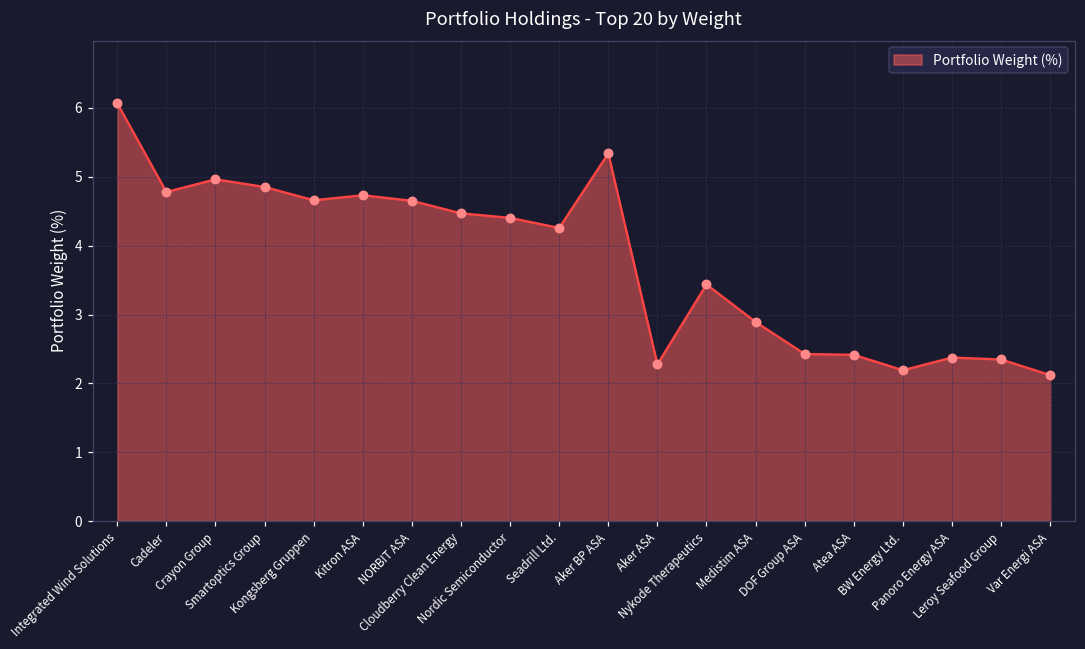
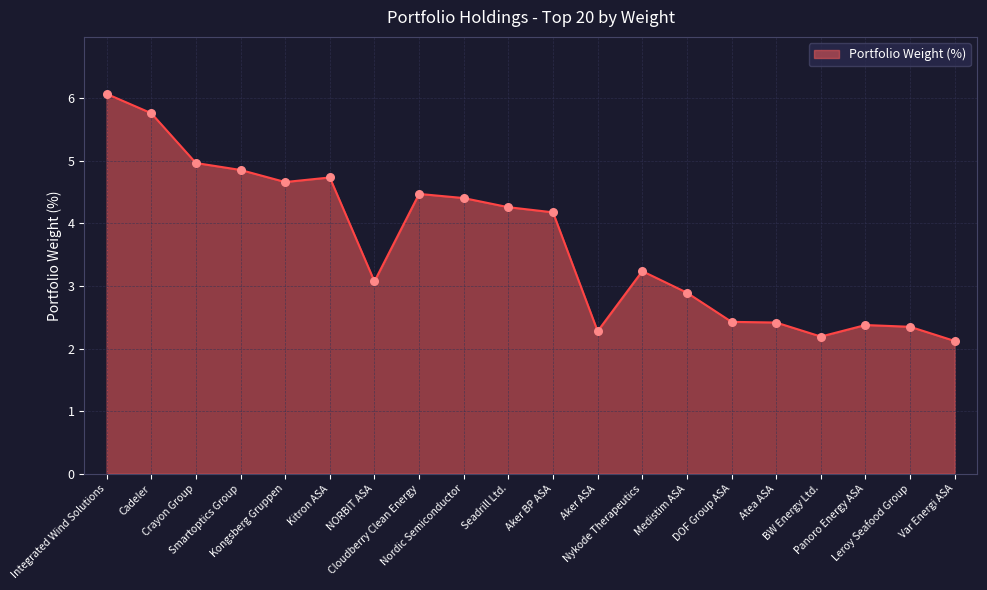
Cadeler: 4.8 -> 5.8
NORBIT ASA: 4.7 -> 3.1
Aker BP ASA: 5.3 -> 4.2
Nykode Therapeutics: 3.4 -> 3.2
